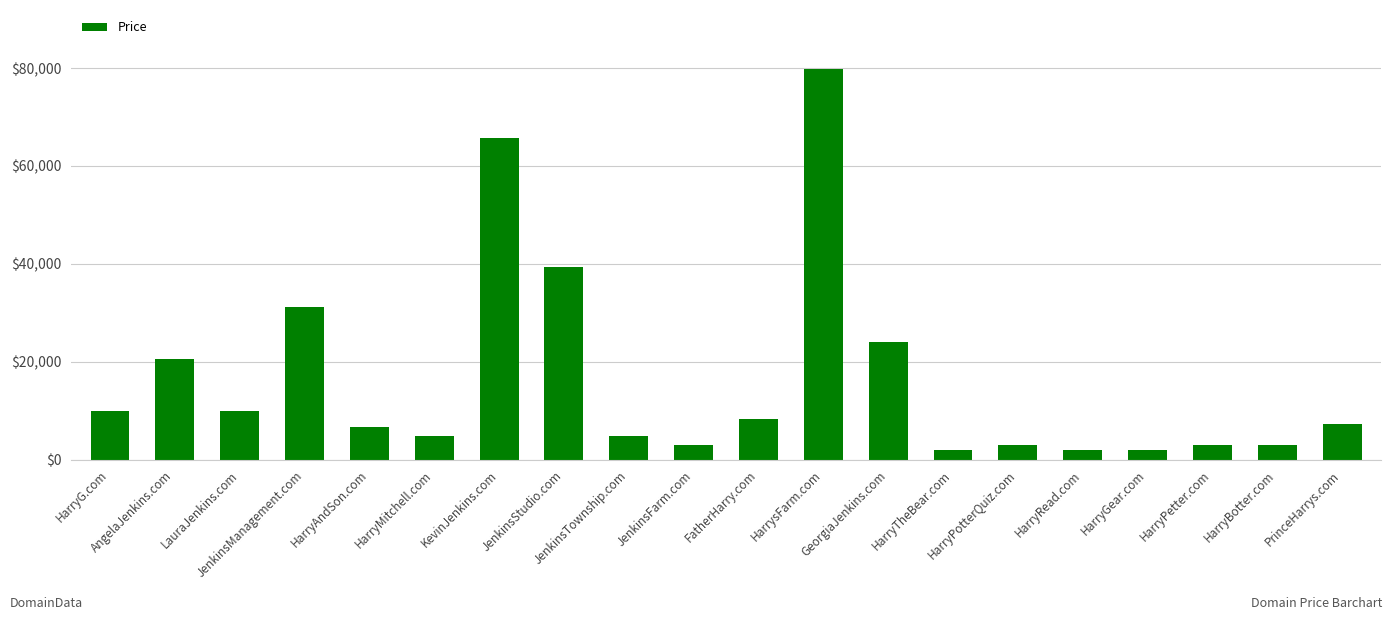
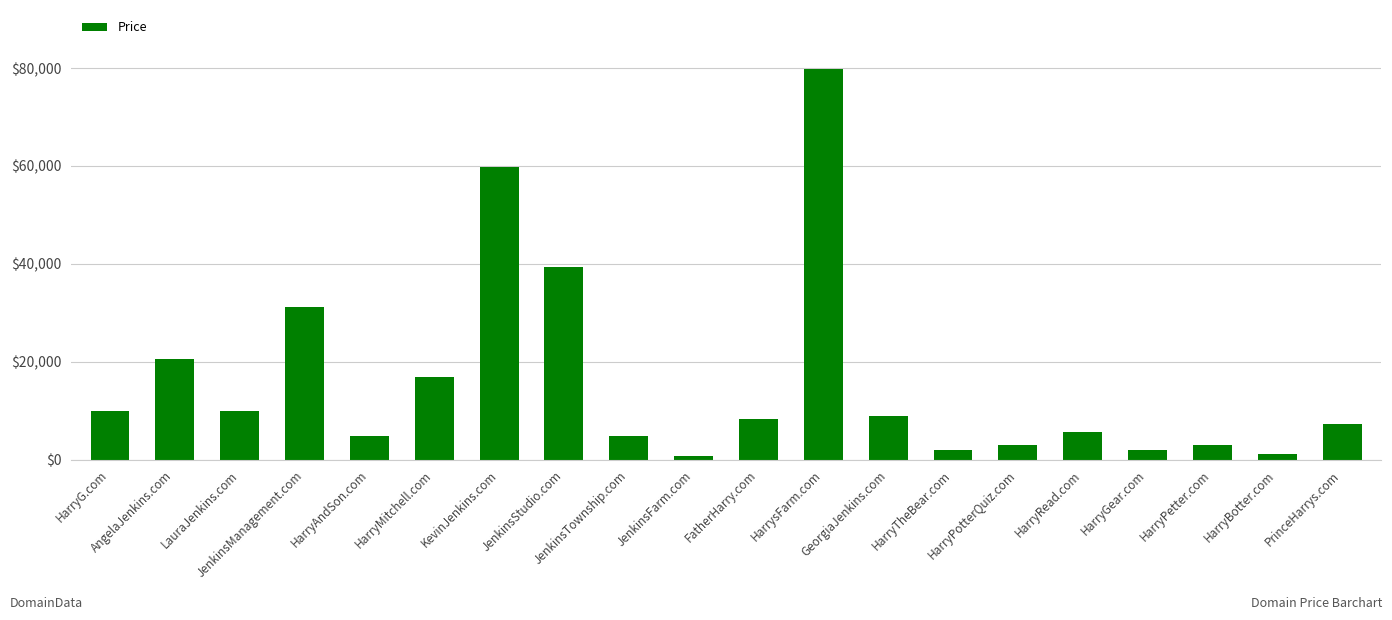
HarryAndSon.com: $7,000 -> $5,000
HarryMitchell.com: $5,000 -> $17,000
KevinJenkins.com: $66,000 -> $60,000
JenkinsFarm.com: $3,000 -> $1,000
GeorgiaJenkins.com: $24,000 -> $9,000
HarryRead.com: $2,000 -> $6,000
HarryBotter.com: $3,000 -> $1,000
